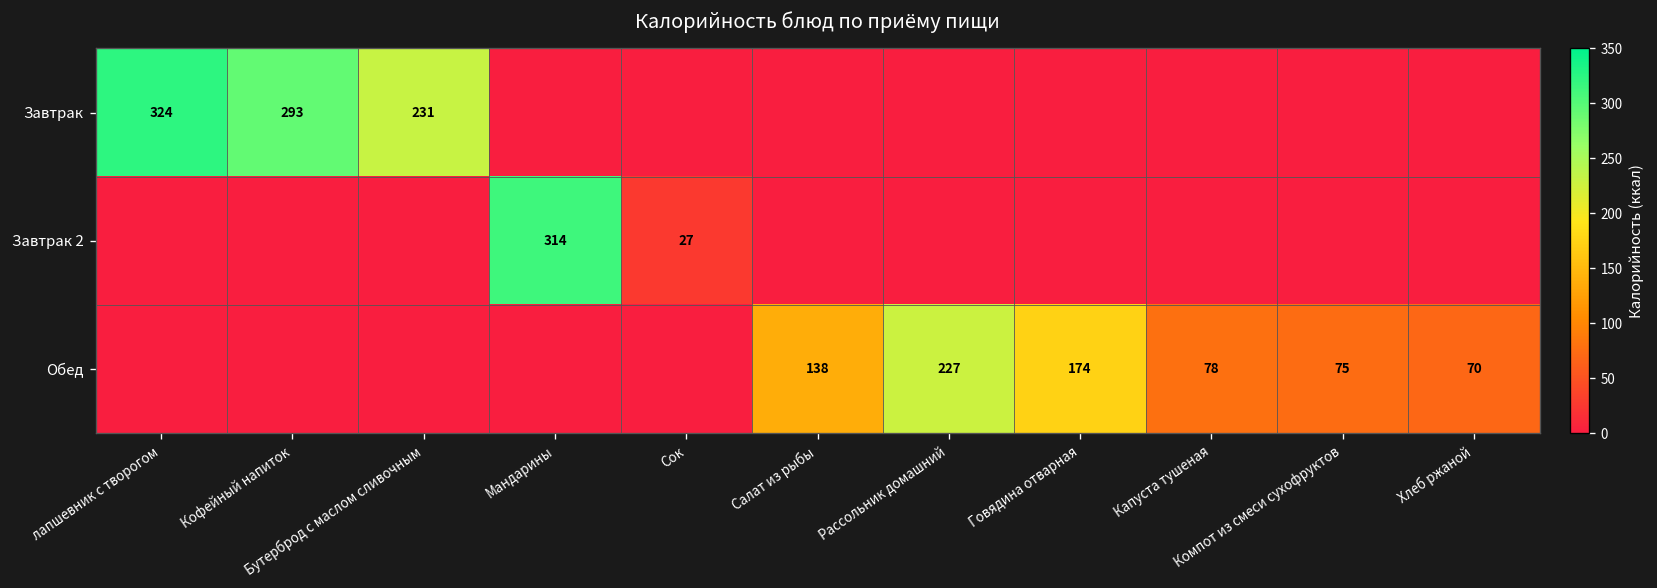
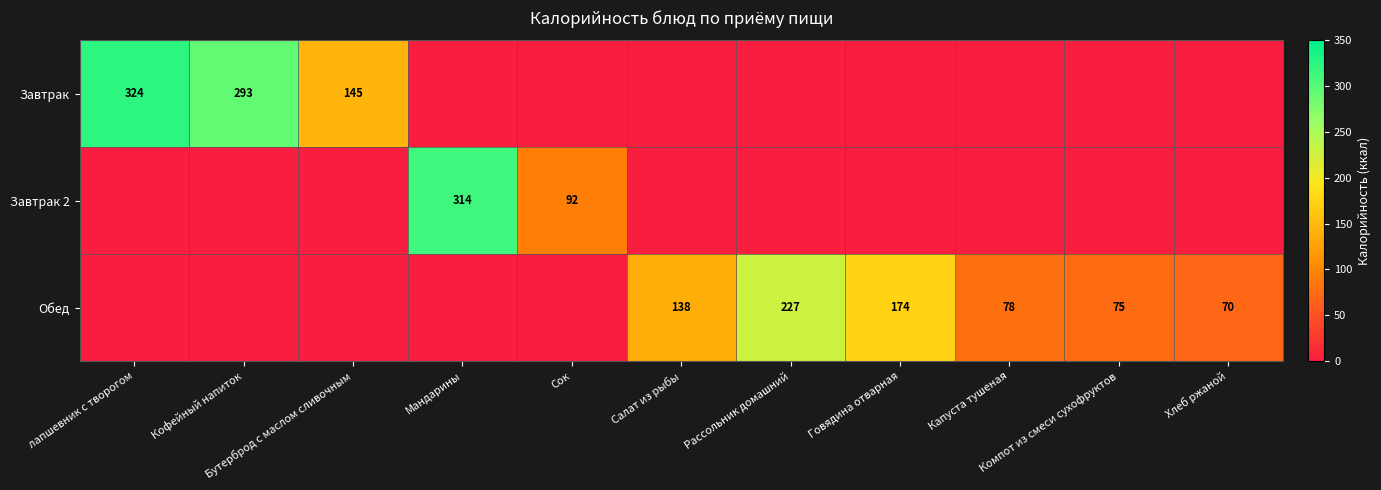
Завтрак, Бутерброд с маслом сливочным: 231 -> 145
Завтрак 2, Сок: 27 -> 92
